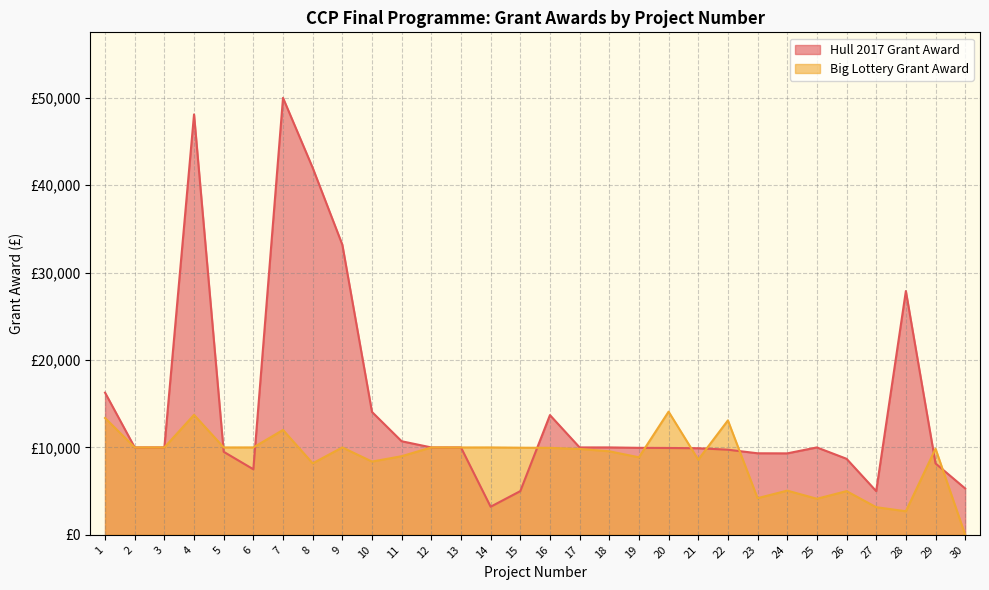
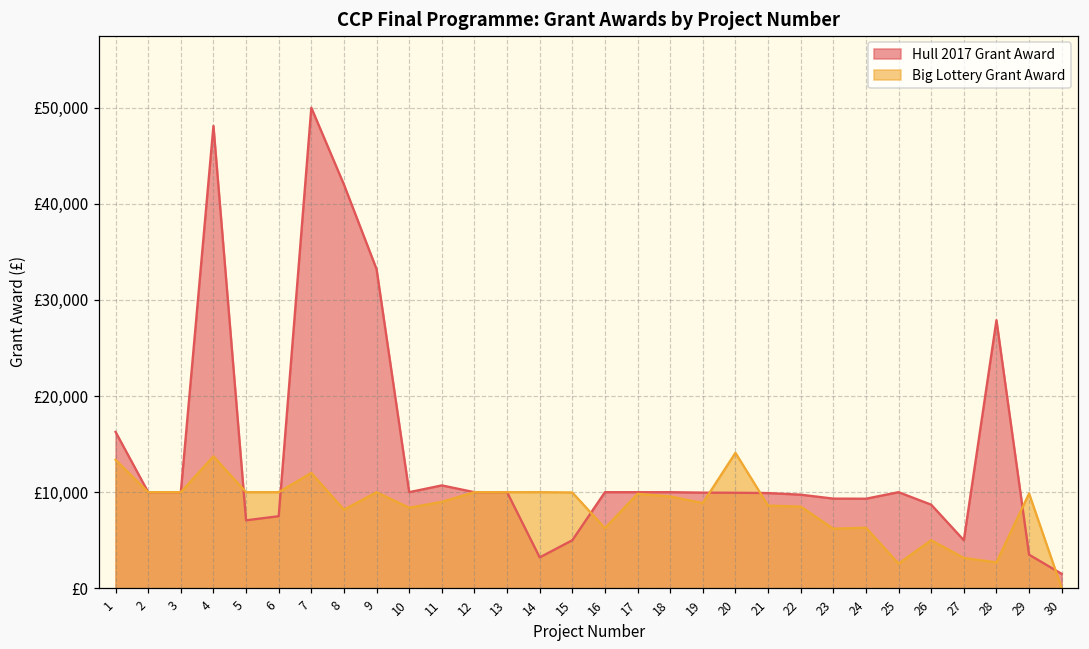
Hull 2017 Grant Award, 5: £10,000 -> £7,000
Hull 2017 Grant Award, 10: £14,000 -> £10,000
Hull 2017 Grant Award, 16: £14,000 -> £10,000
Big Lottery Grant Award, 16: £10,000 -> £6,000
Big Lottery Grant Award, 22: £13,000 -> £9,000
Big Lottery Grant Award, 23: £4,000 -> £6,000
Big Lottery Grant Award, 24: £5,000 -> £6,000
Big Lottery Grant Award, 25: £4,000 -> £3,000
Hull 2017 Grant Award, 29: £8,000 -> £4,000
Hull 2017 Grant Award, 30: £5,000 -> £2,000
